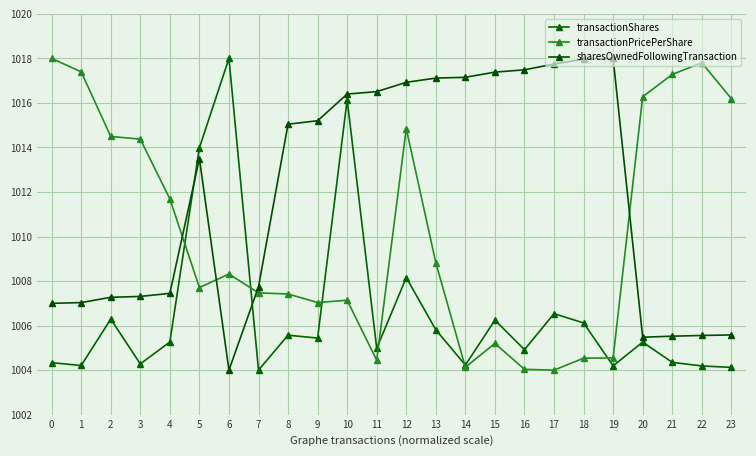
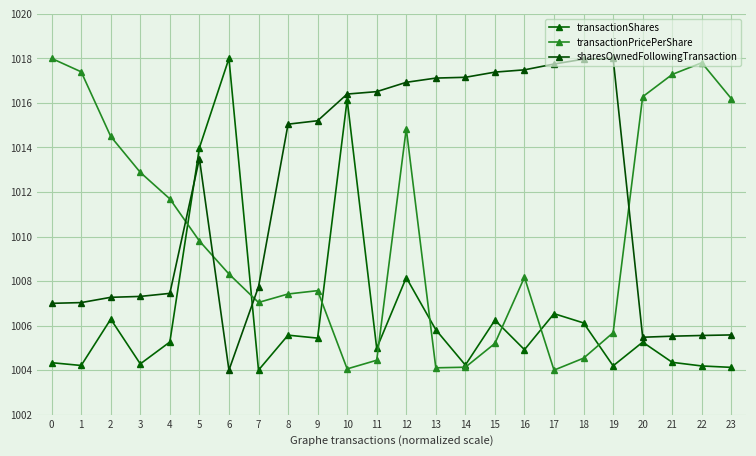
transactionPricePerShare, 3: 1014.4 -> 1012.9
transactionPricePerShare, 5: 1007.7 -> 1009.8
transactionPricePerShare, 7: 1007.5 -> 1007.0
transactionPricePerShare, 9: 1007.0 -> 1007.6
transactionPricePerShare, 10: 1007.1 -> 1004.1
transactionPricePerShare, 13: 1008.8 -> 1004.1
transactionPricePerShare, 16: 1004.0 -> 1008.2
transactionPricePerShare, 19: 1004.5 -> 1005.7
